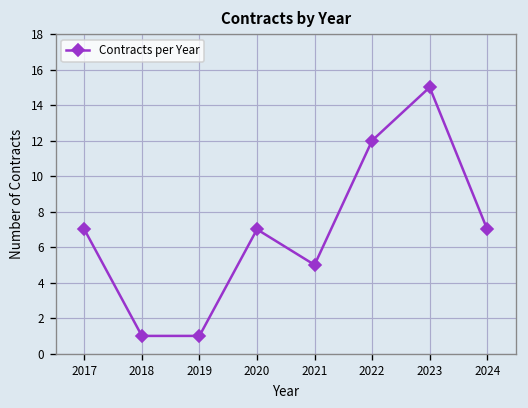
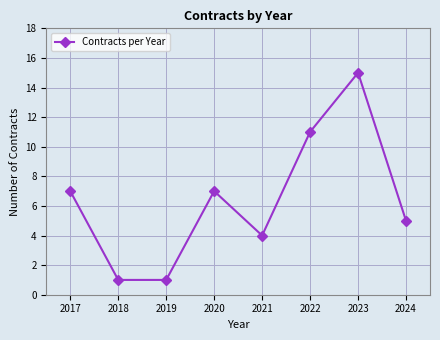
2021: 5 -> 4
2022: 12 -> 11
2024: 7 -> 5
